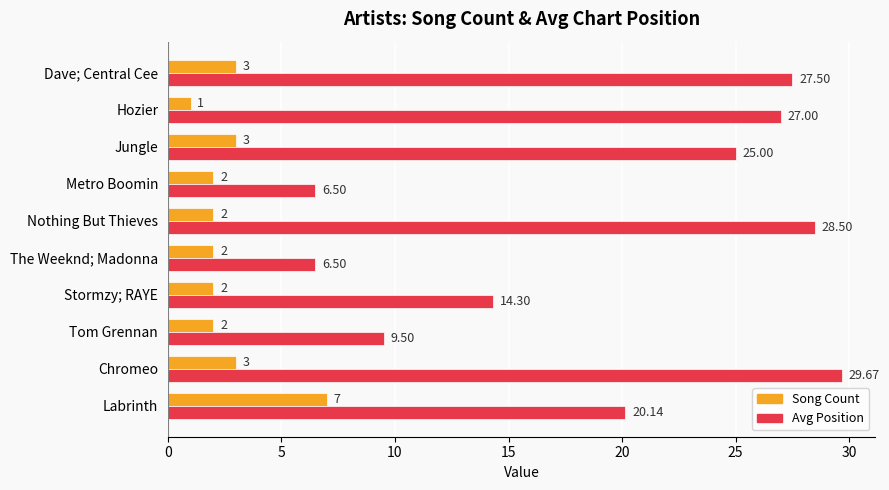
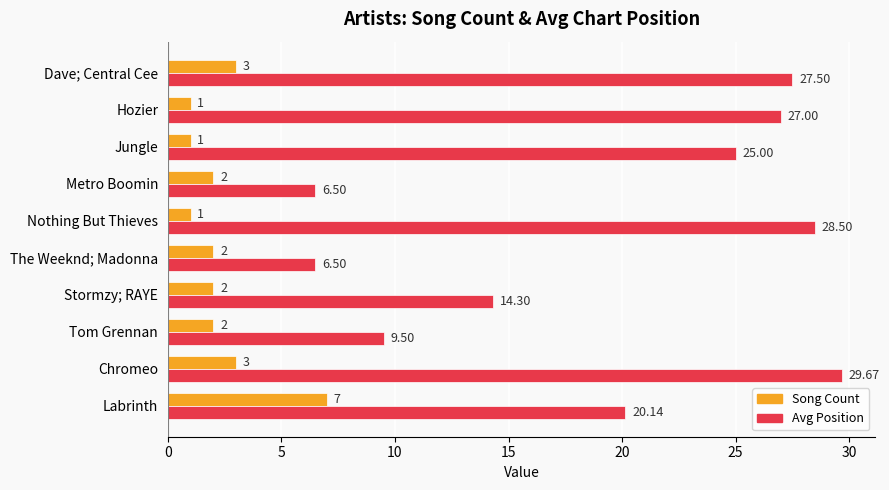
Song Count, Jungle: 3 -> 1
Song Count, Nothing But Thieves: 2 -> 1
